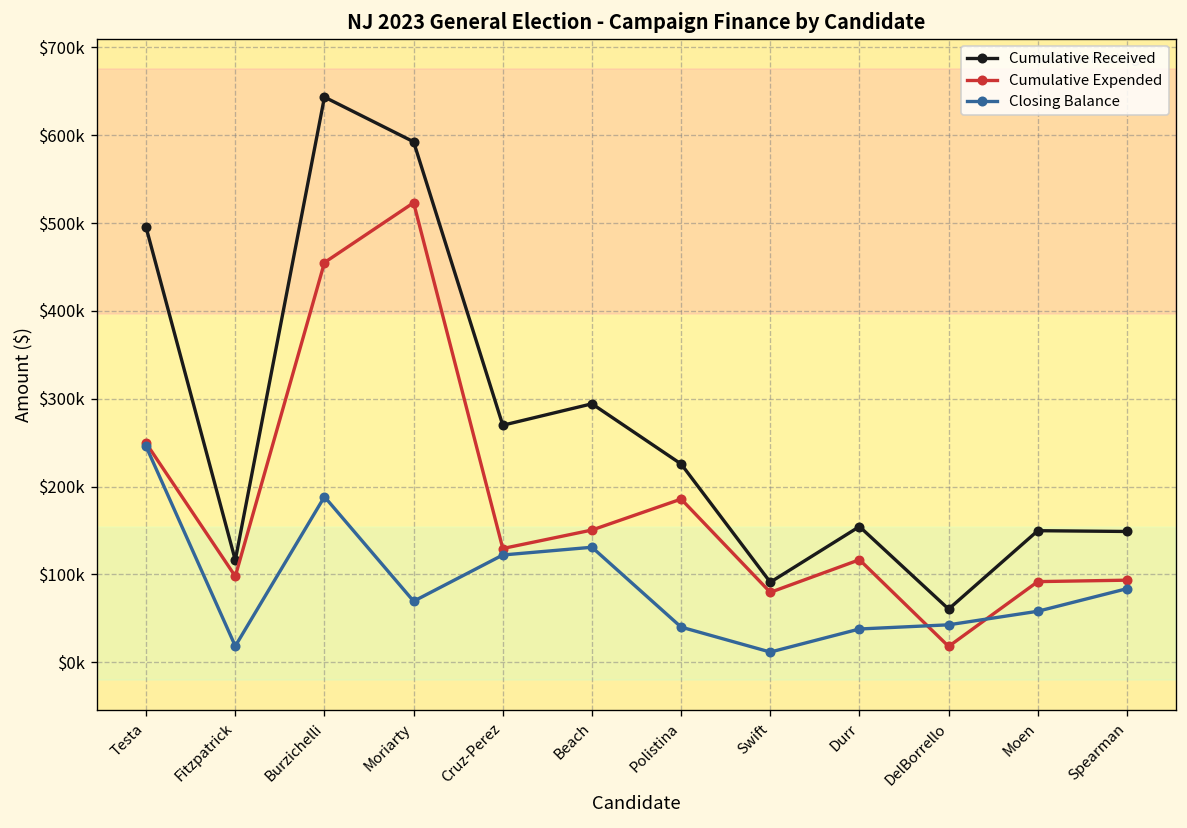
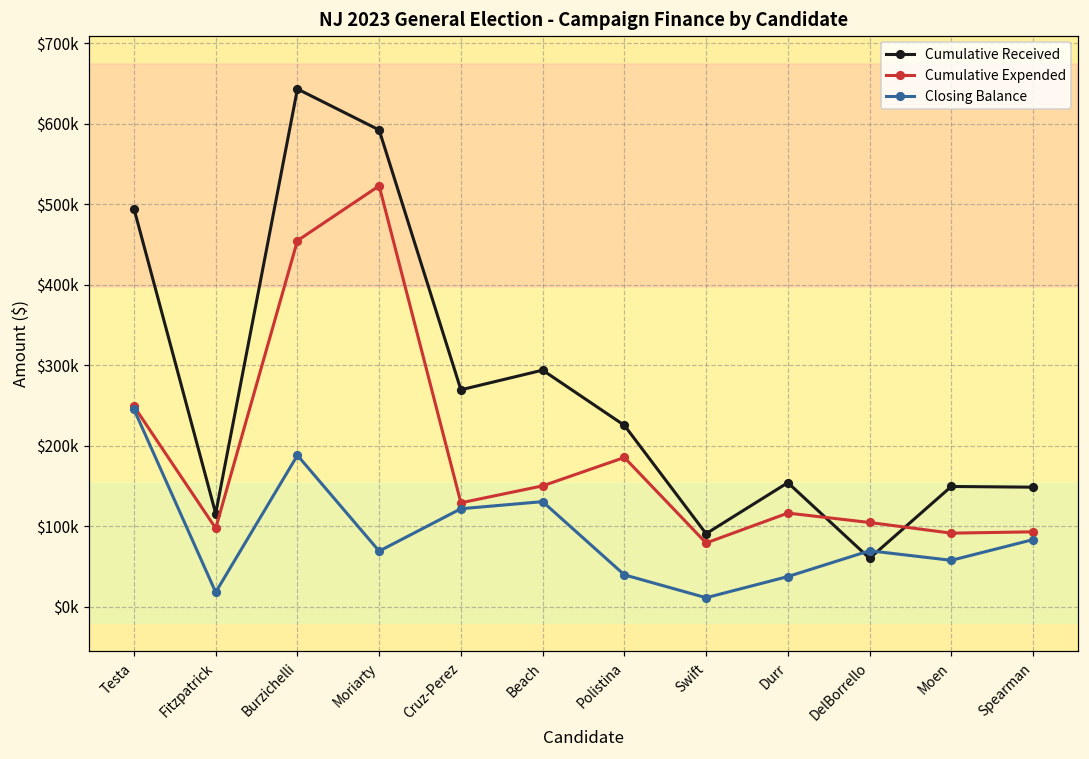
Cumulative Expended, DelBorrello: $20000 -> $100000
Closing Balance, DelBorrello: $40000 -> $70000
